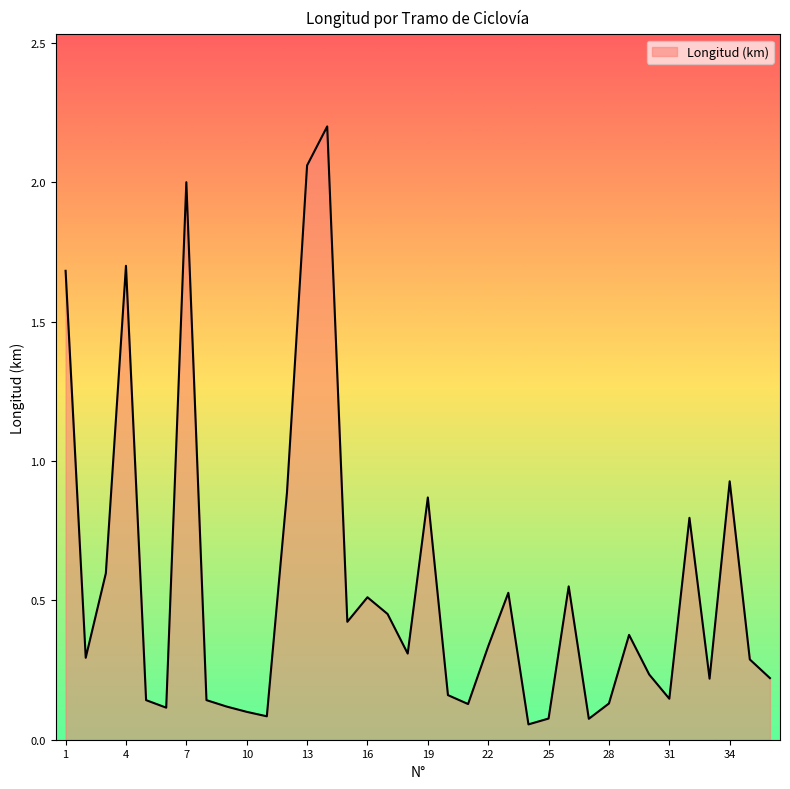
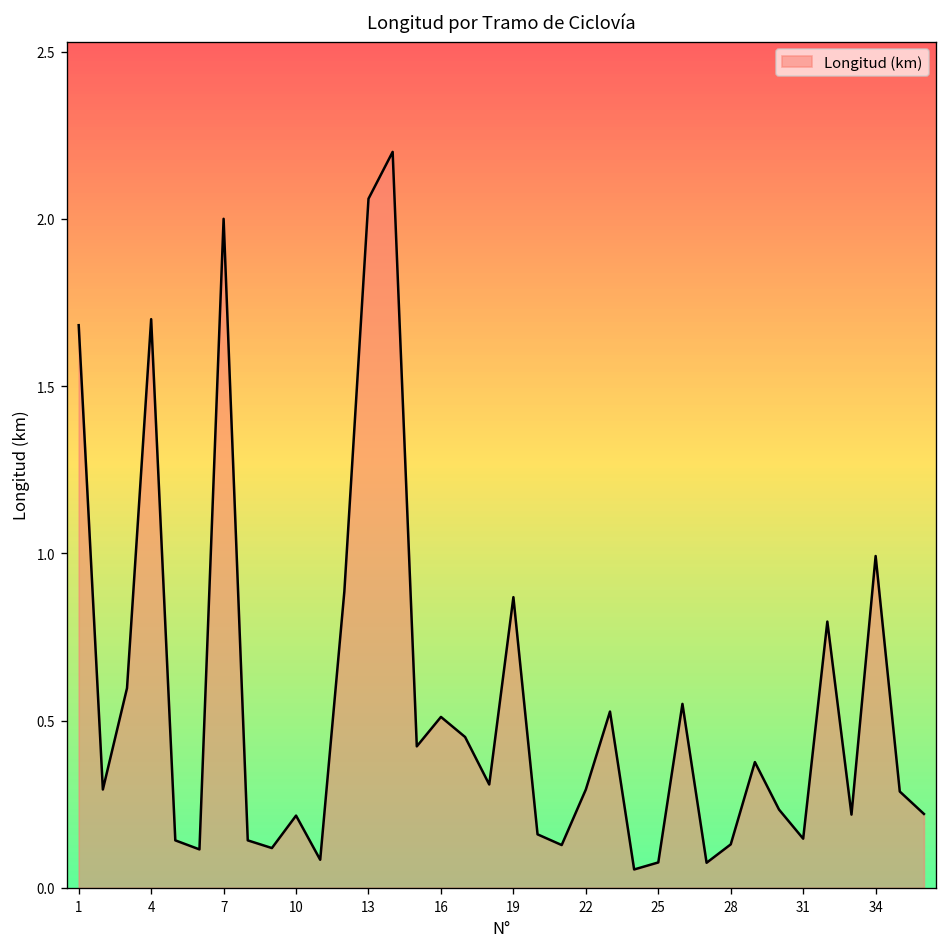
10: 0.10 -> 0.22
22: 0.34 -> 0.29
34: 0.93 -> 0.99
